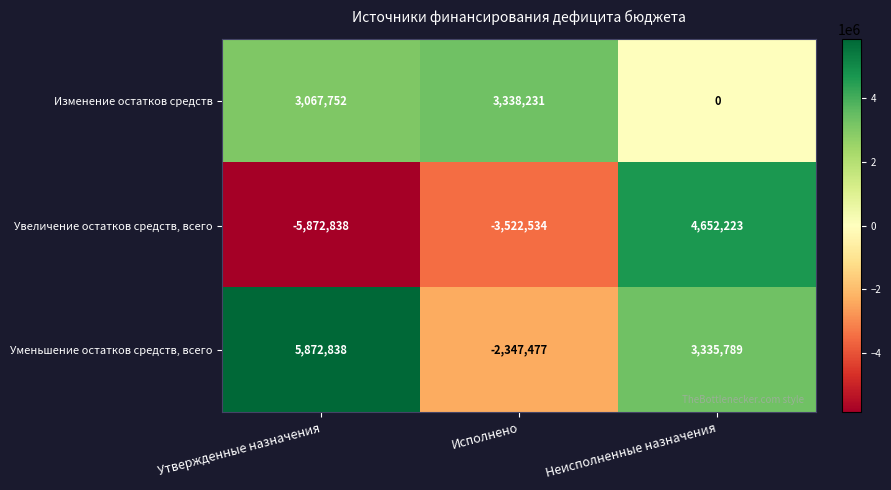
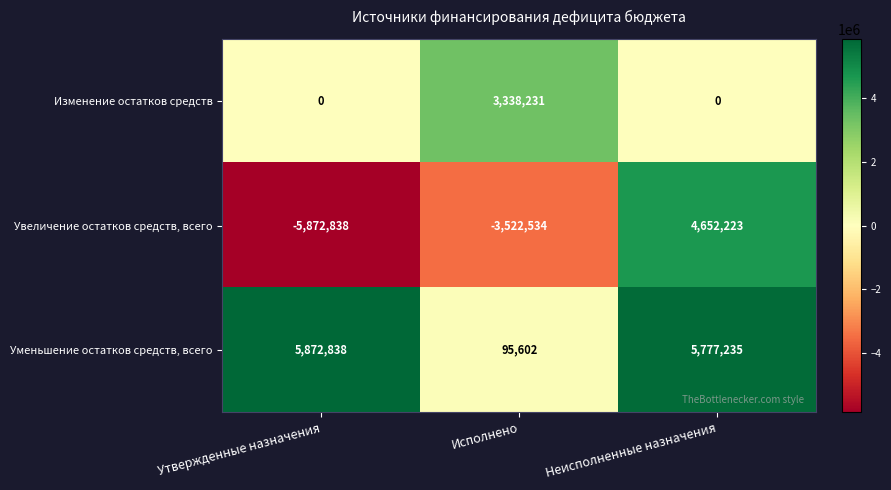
Изменение остатков средств, Утвержденные назначения: 3,067,752 -> 0
Уменьшение остатков средств, всего, Исполнено: -2,347,477 -> 95,602
Уменьшение остатков средств, всего, Неисполненные назначения: 3,335,789 -> 5,777,235
